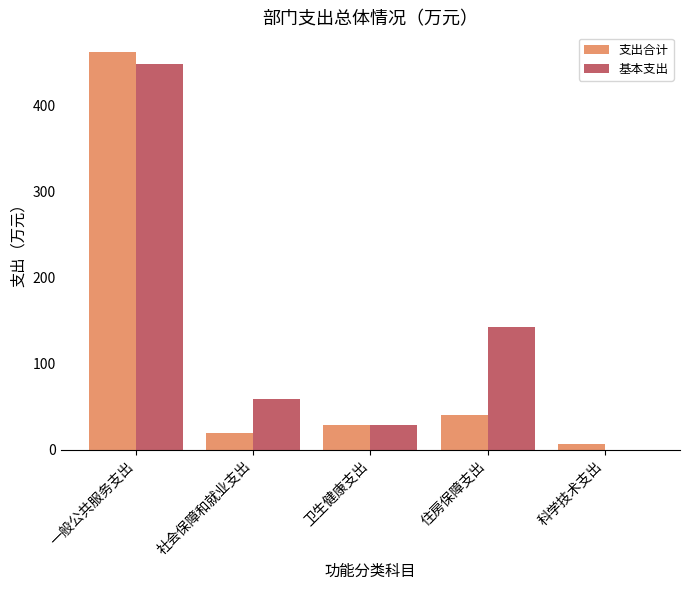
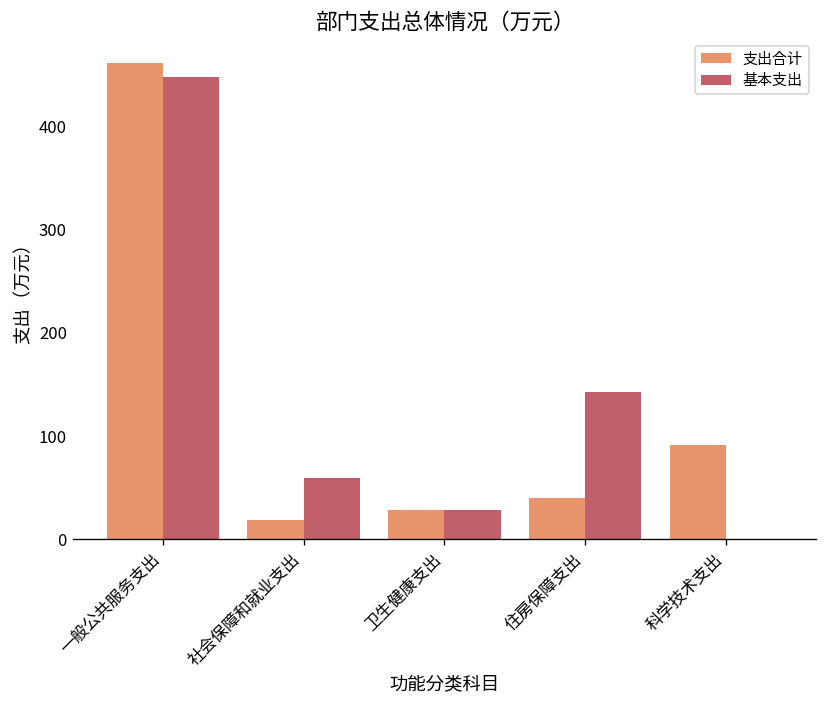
支出合计, 科学技术支出: 10 -> 90
